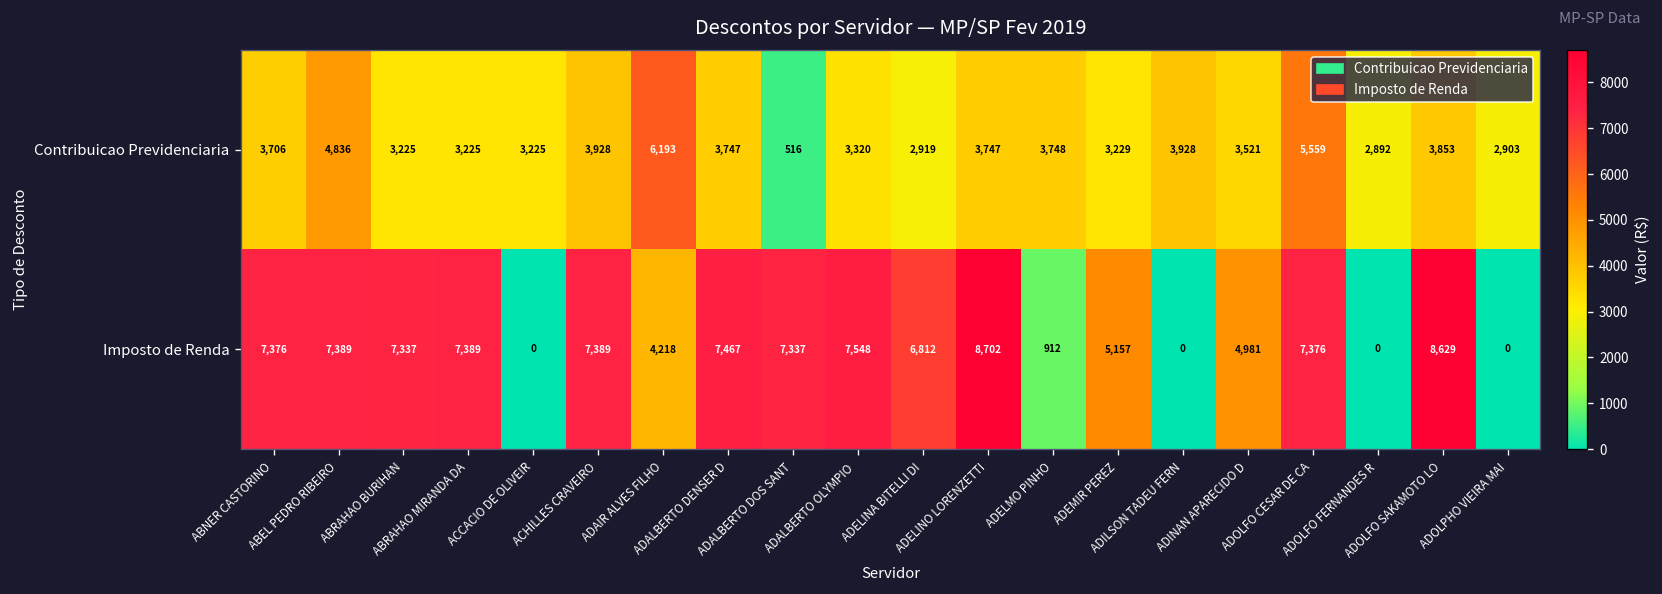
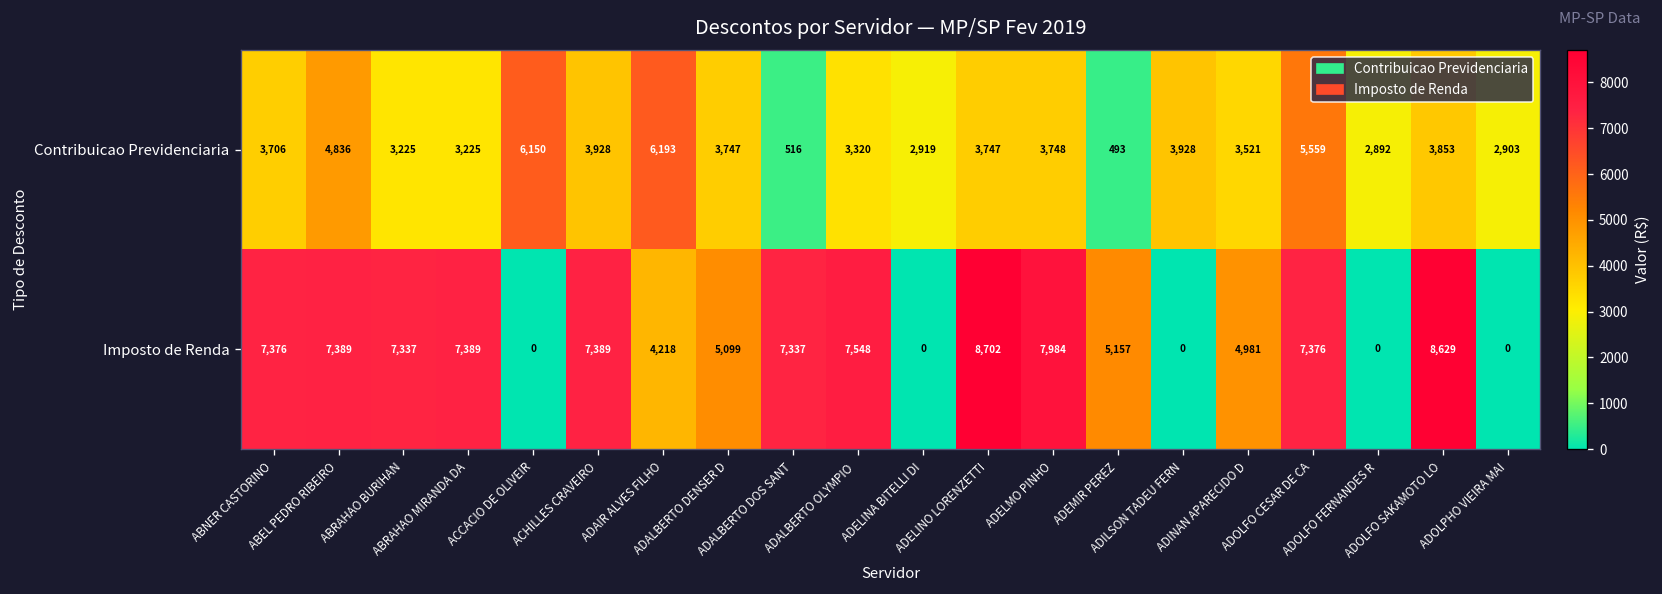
Contribuicao Previdenciaria, ACCACIO DE OLIVEIR: 3,225 -> 6,150
Contribuicao Previdenciaria, ADEMIR PEREZ: 3,229 -> 493
Imposto de Renda, ADALBERTO DENSER D: 7,467 -> 5,099
Imposto de Renda, ADELINA BITELLI DI: 6,812 -> 0
Imposto de Renda, ADELMO PINHO: 912 -> 7,984
